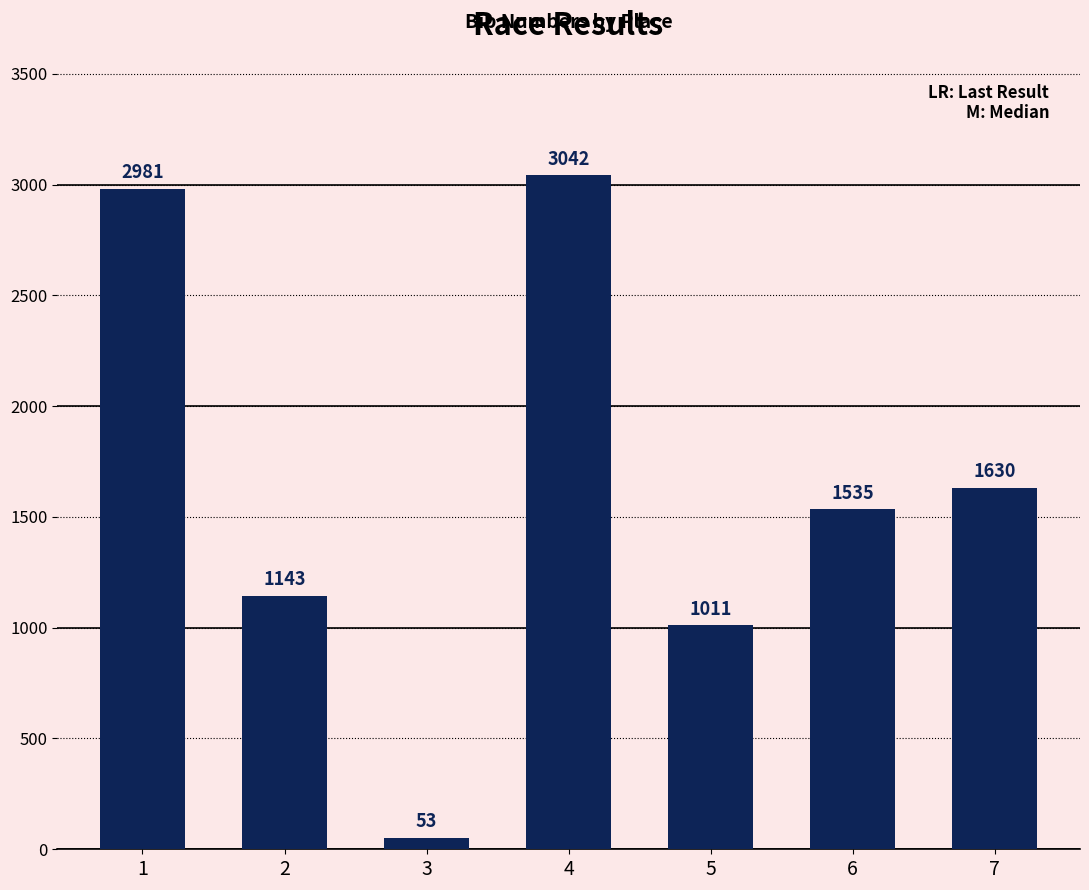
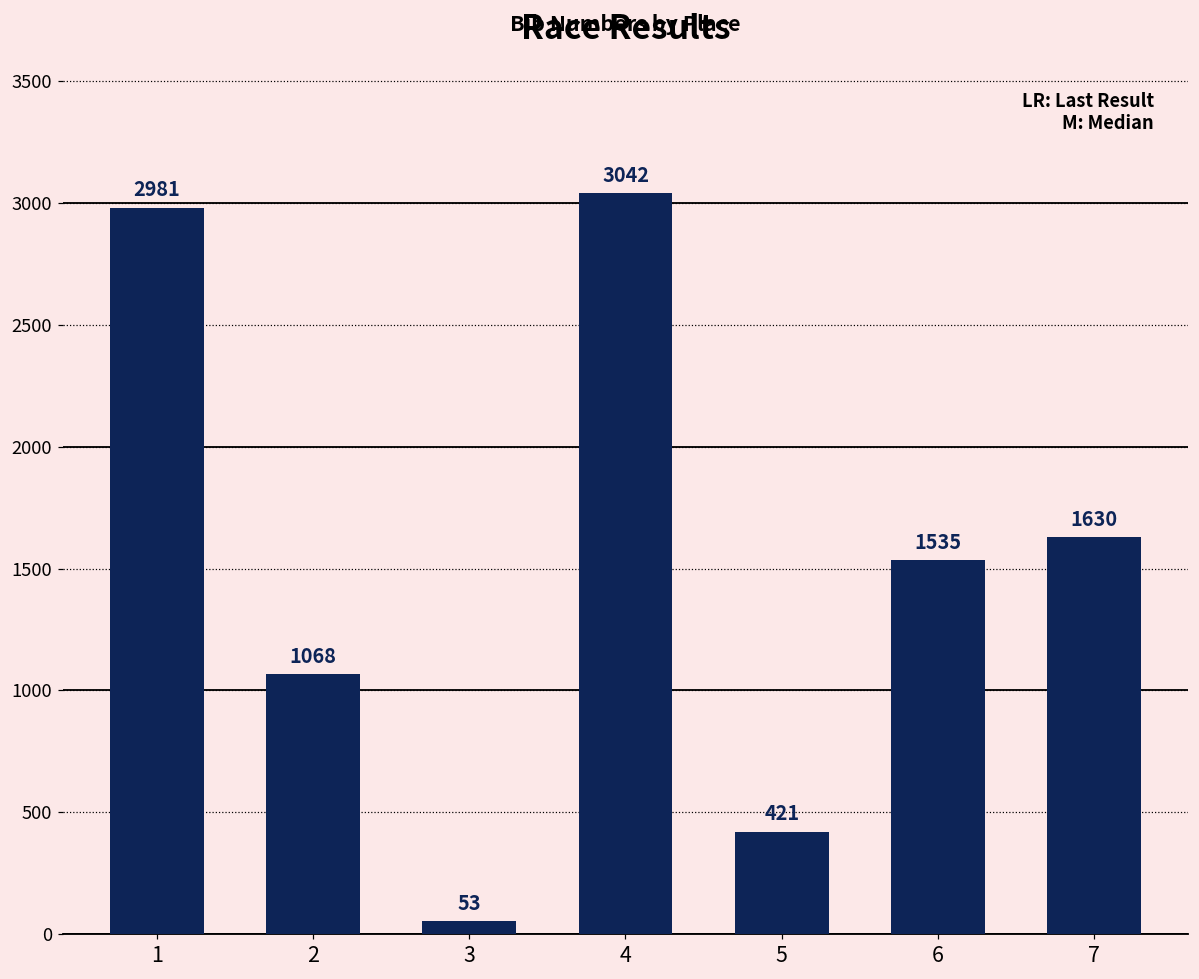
2: 1143 -> 1068
5: 1011 -> 421
